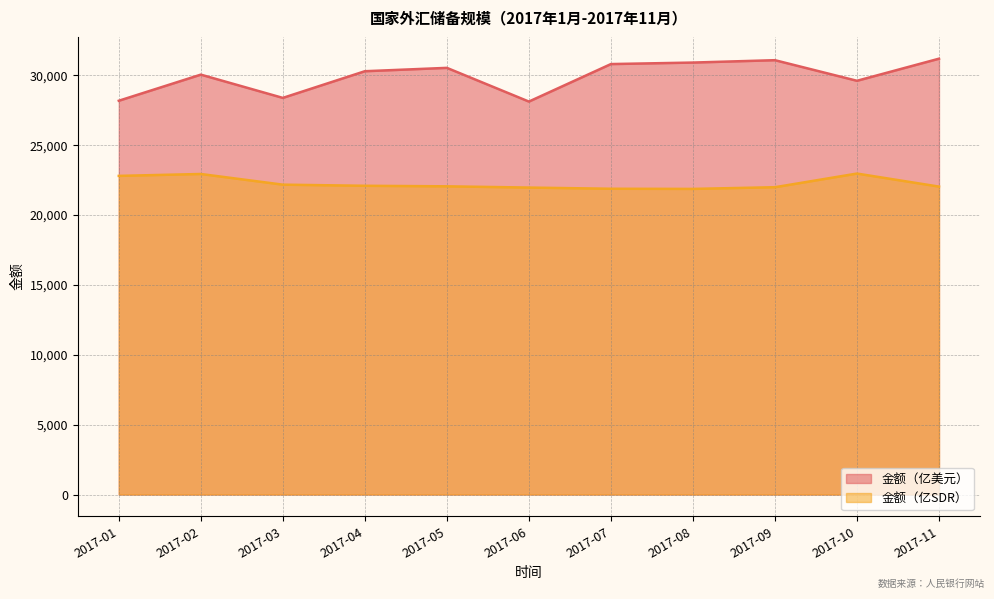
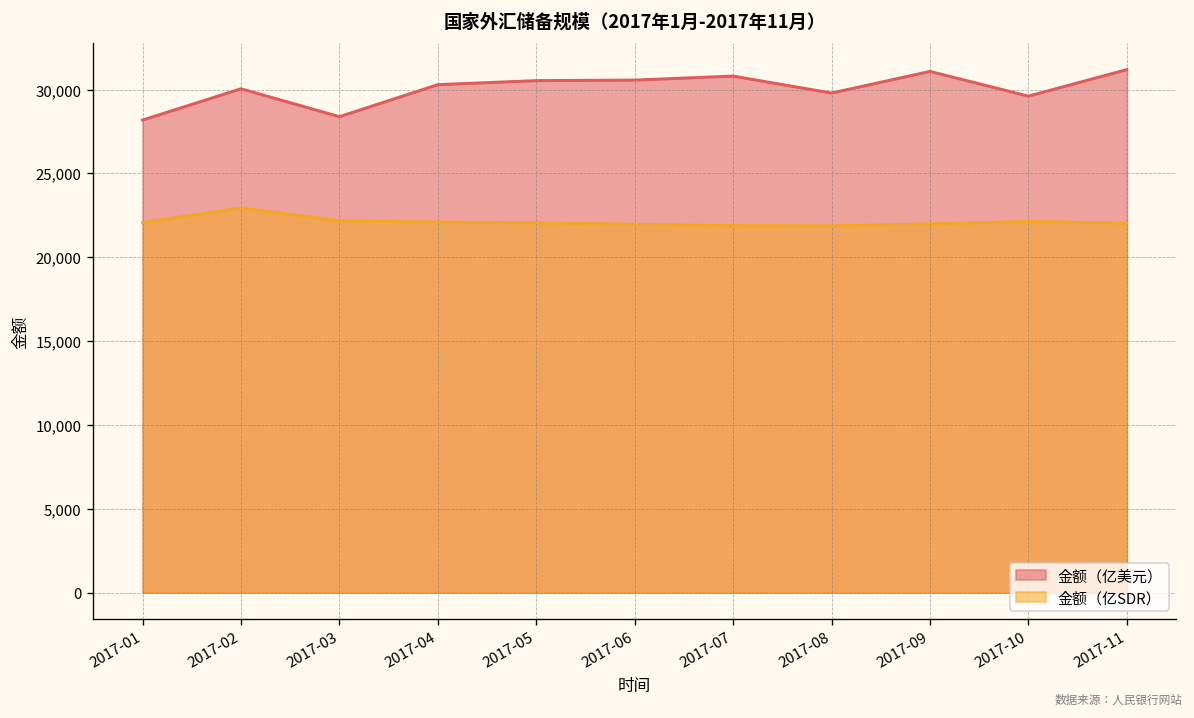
金额（亿SDR）, 2017-01: 22,800 -> 22,100
金额（亿美元）, 2017-06: 28,100 -> 30,600
金额（亿美元）, 2017-08: 30,900 -> 29,800
金额（亿SDR）, 2017-10: 23,000 -> 22,100
